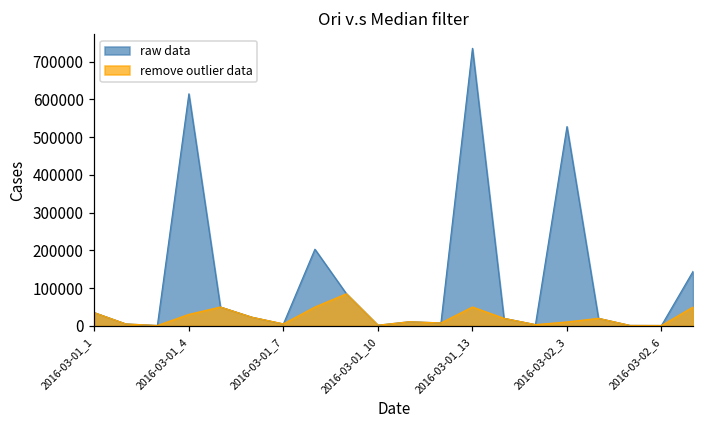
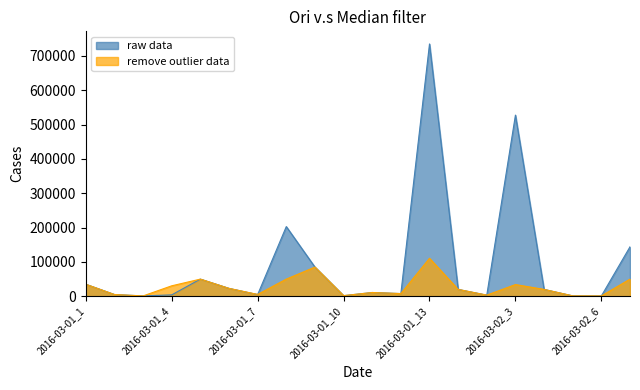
raw data, 2016-03-01_4: 610000 -> 0
remove outlier data, 2016-03-01_13: 50000 -> 110000
remove outlier data, 2016-03-02_3: 10000 -> 30000
